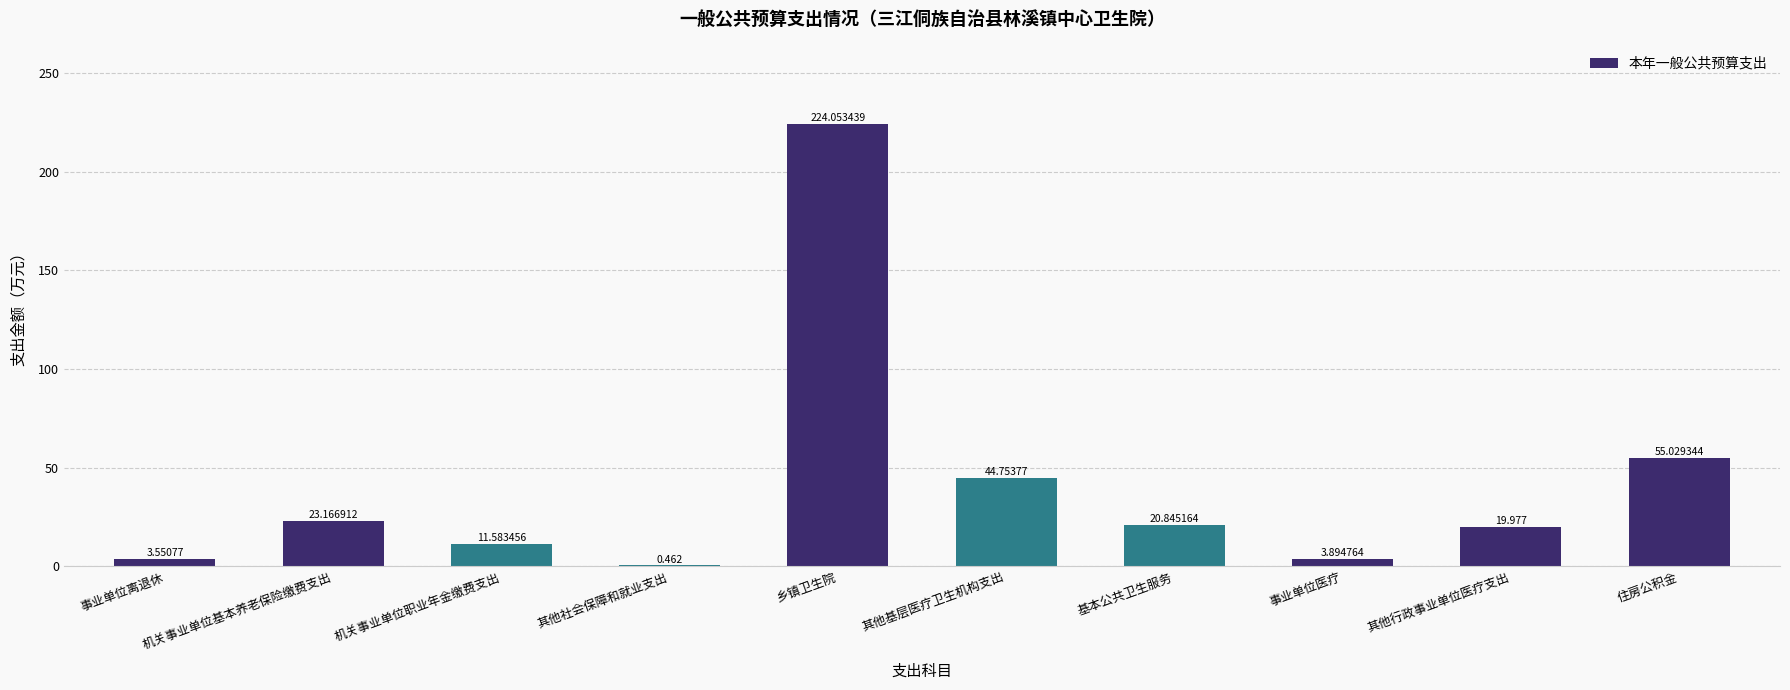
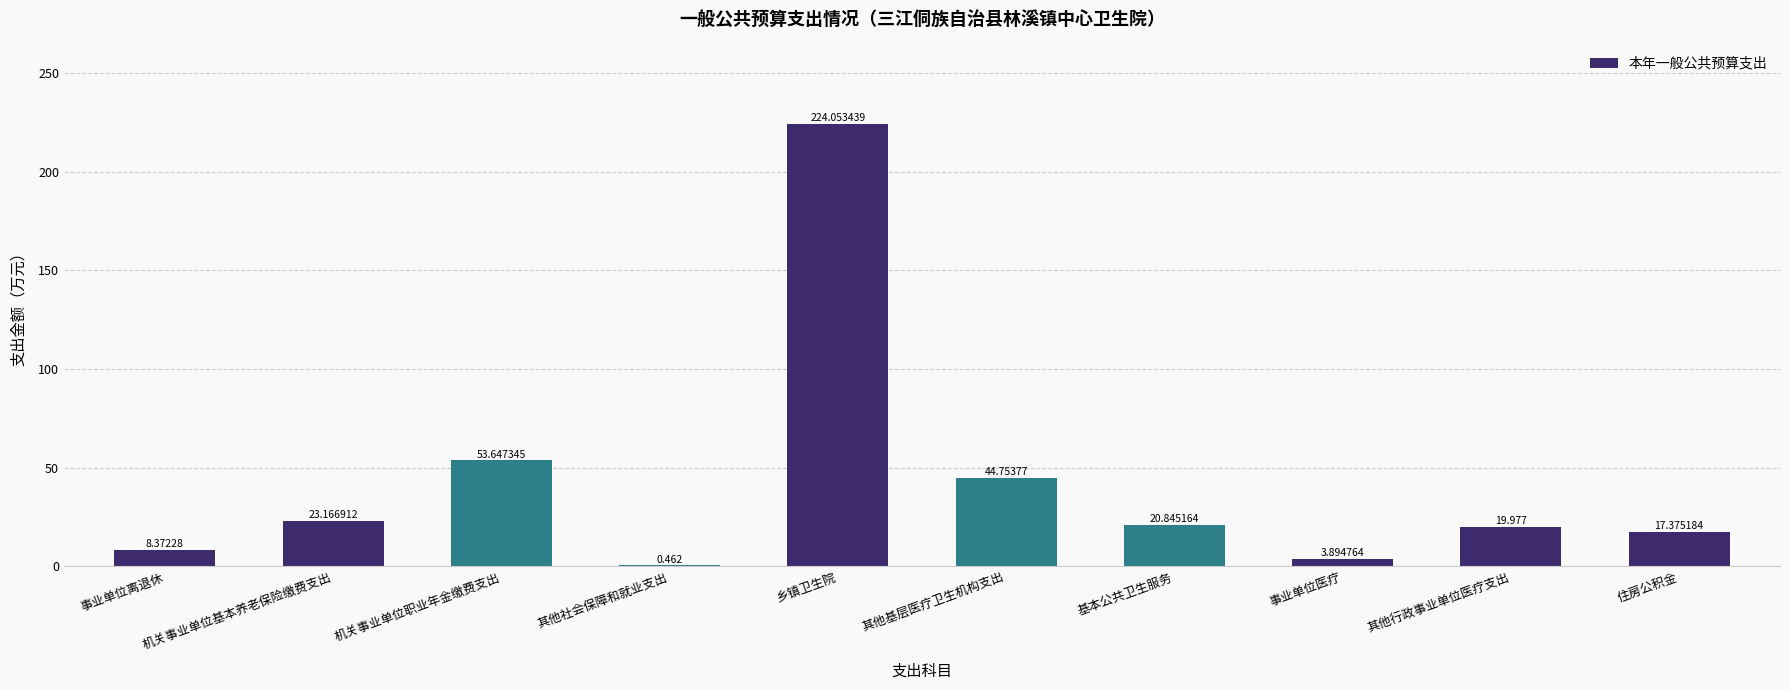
事业单位离退休: 3.55077 -> 8.37228
机关事业单位职业年金缴费支出: 11.583456 -> 53.647345
住房公积金: 55.029344 -> 17.375184
